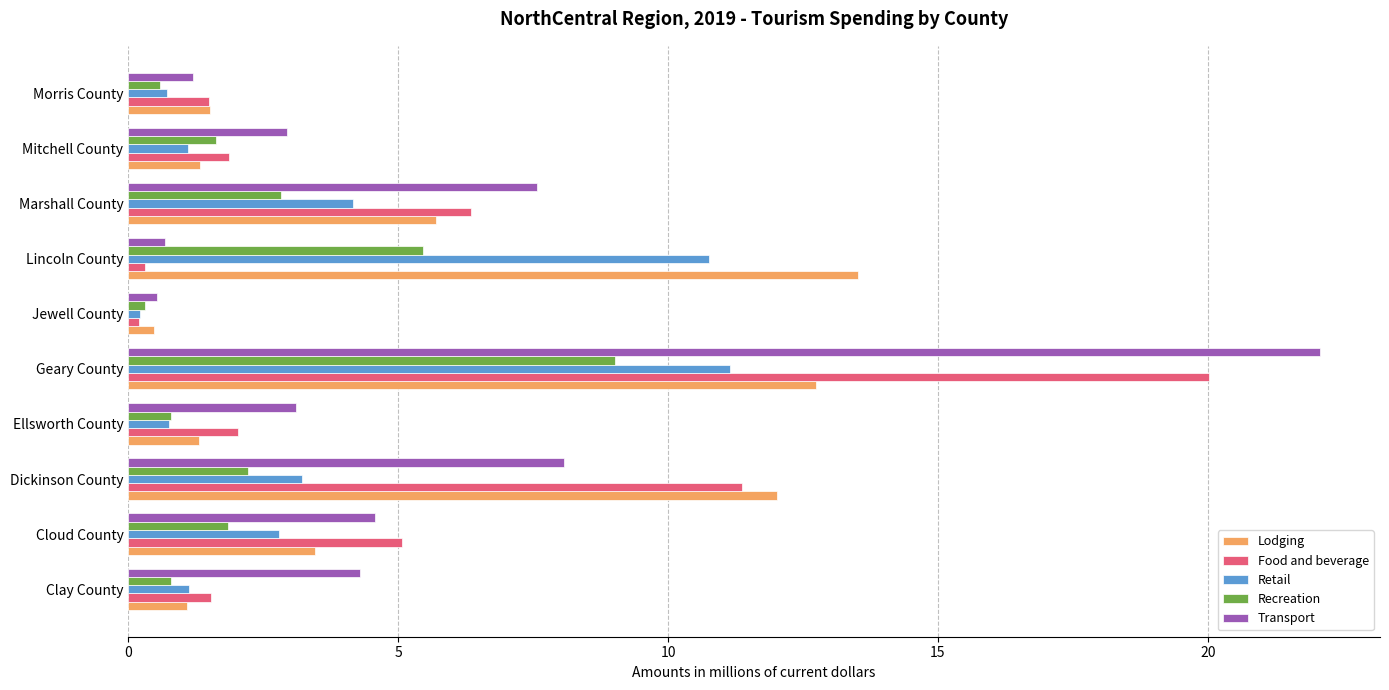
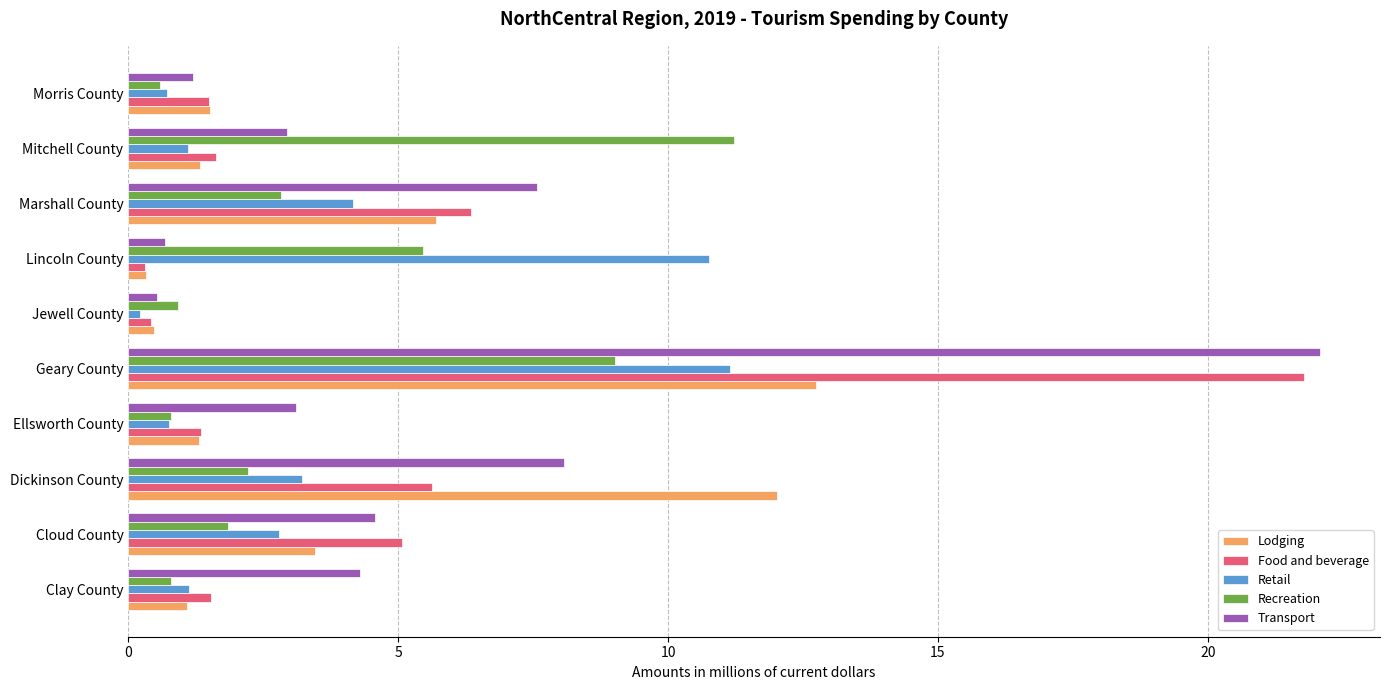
Recreation, Mitchell County: 1.6 -> 11.2
Food and beverage, Mitchell County: 1.9 -> 1.6
Lodging, Lincoln County: 13.5 -> 0.3
Recreation, Jewell County: 0.3 -> 0.9
Food and beverage, Jewell County: 0.2 -> 0.4
Food and beverage, Geary County: 20.0 -> 21.8
Food and beverage, Ellsworth County: 2.0 -> 1.3
Food and beverage, Dickinson County: 11.4 -> 5.6
